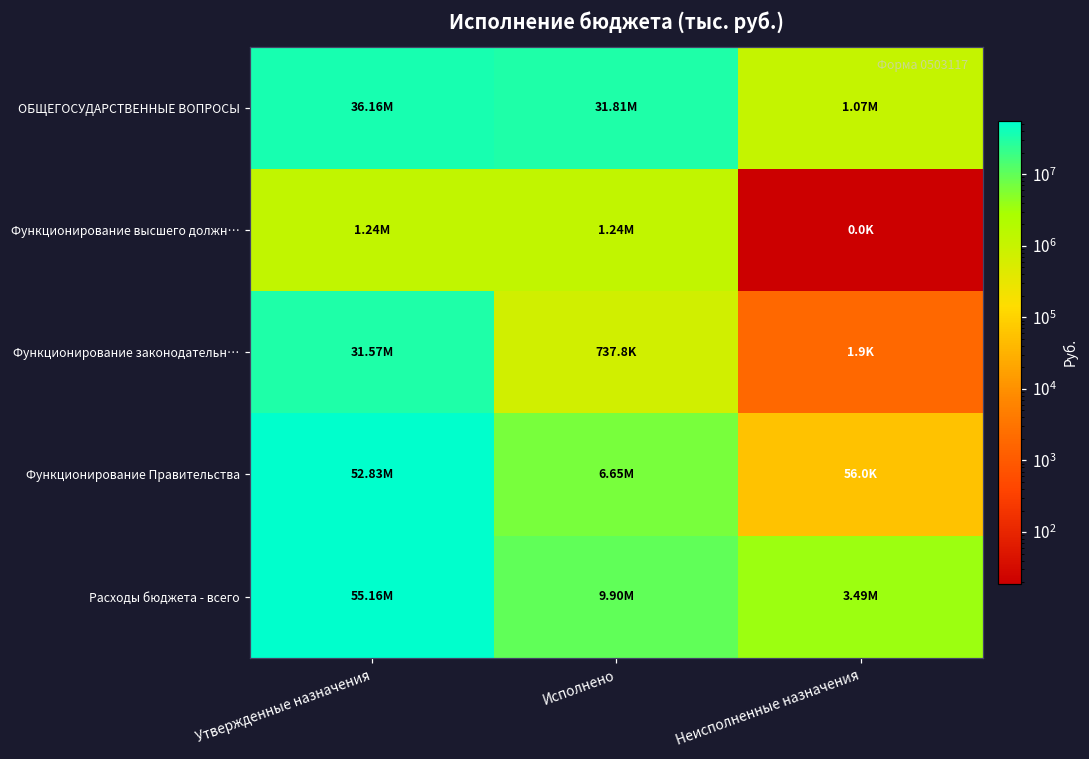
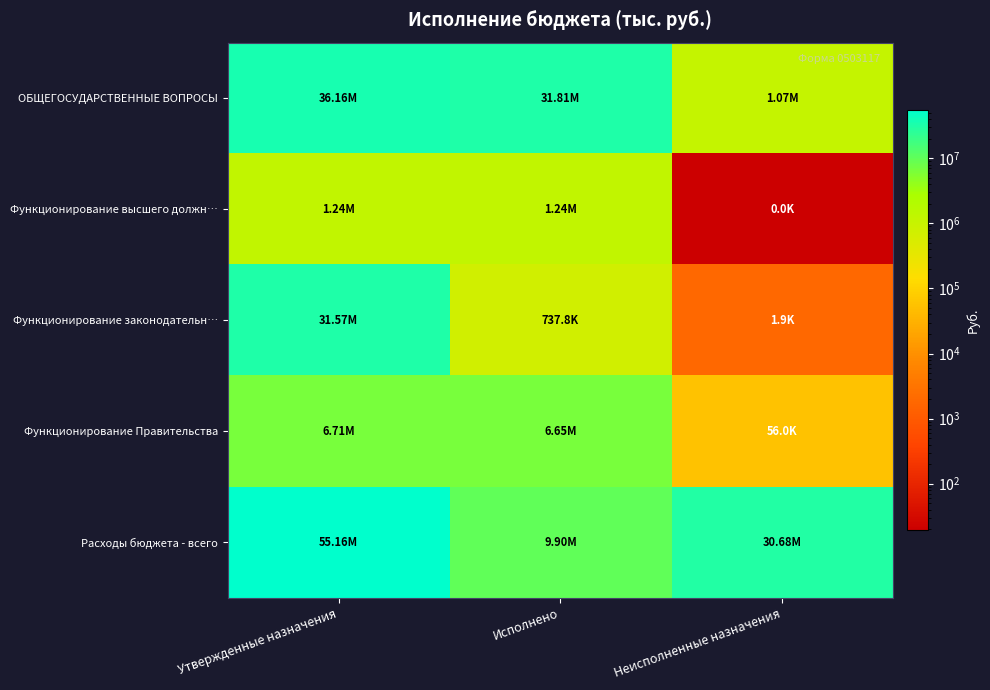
Функционирование Правительства, Утвержденные назначения: 52.83M -> 6.71M
Расходы бюджета - всего, Неисполненные назначения: 3.49M -> 30.68M
